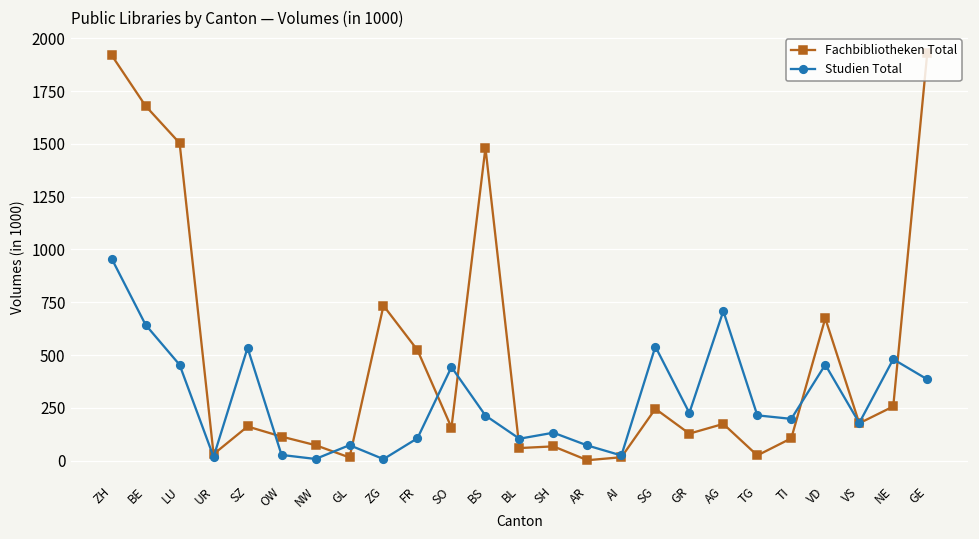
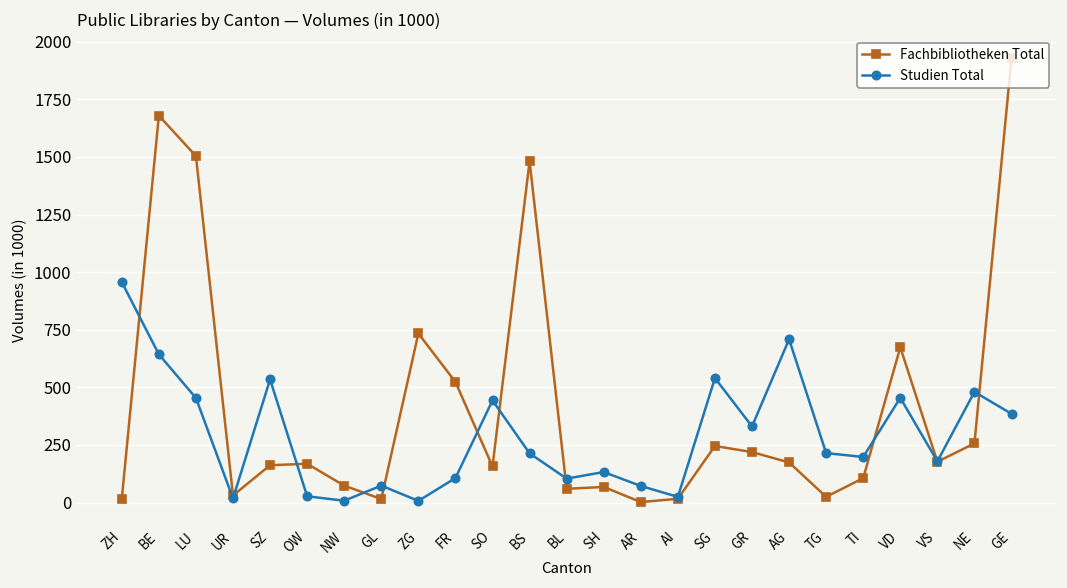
Fachbibliotheken Total, ZH: 1920 -> 20
Fachbibliotheken Total, OW: 110 -> 170
Fachbibliotheken Total, GR: 130 -> 220
Studien Total, GR: 230 -> 330
